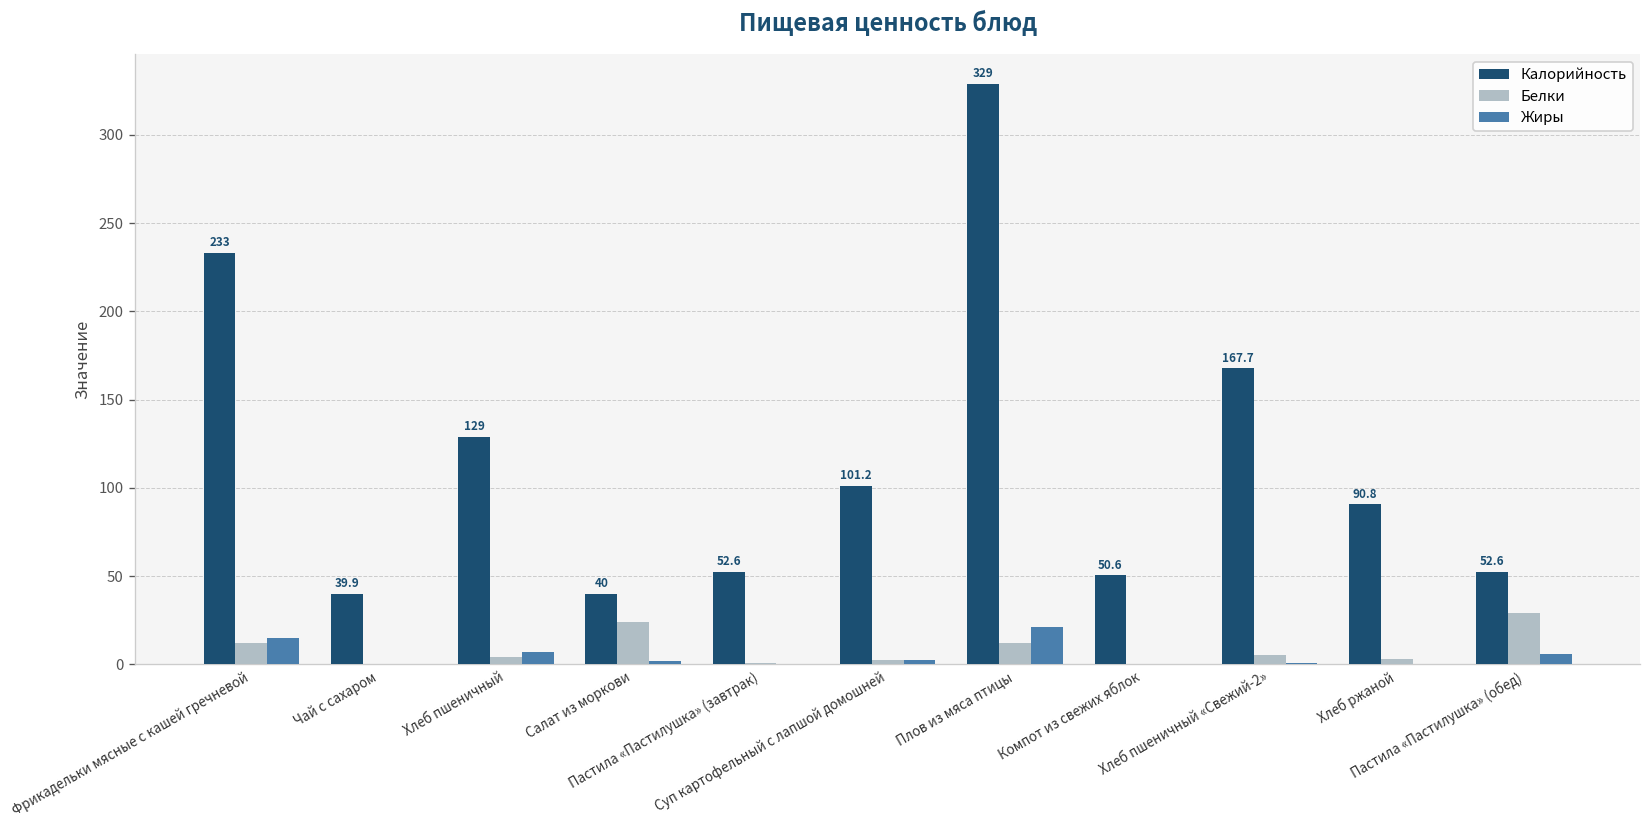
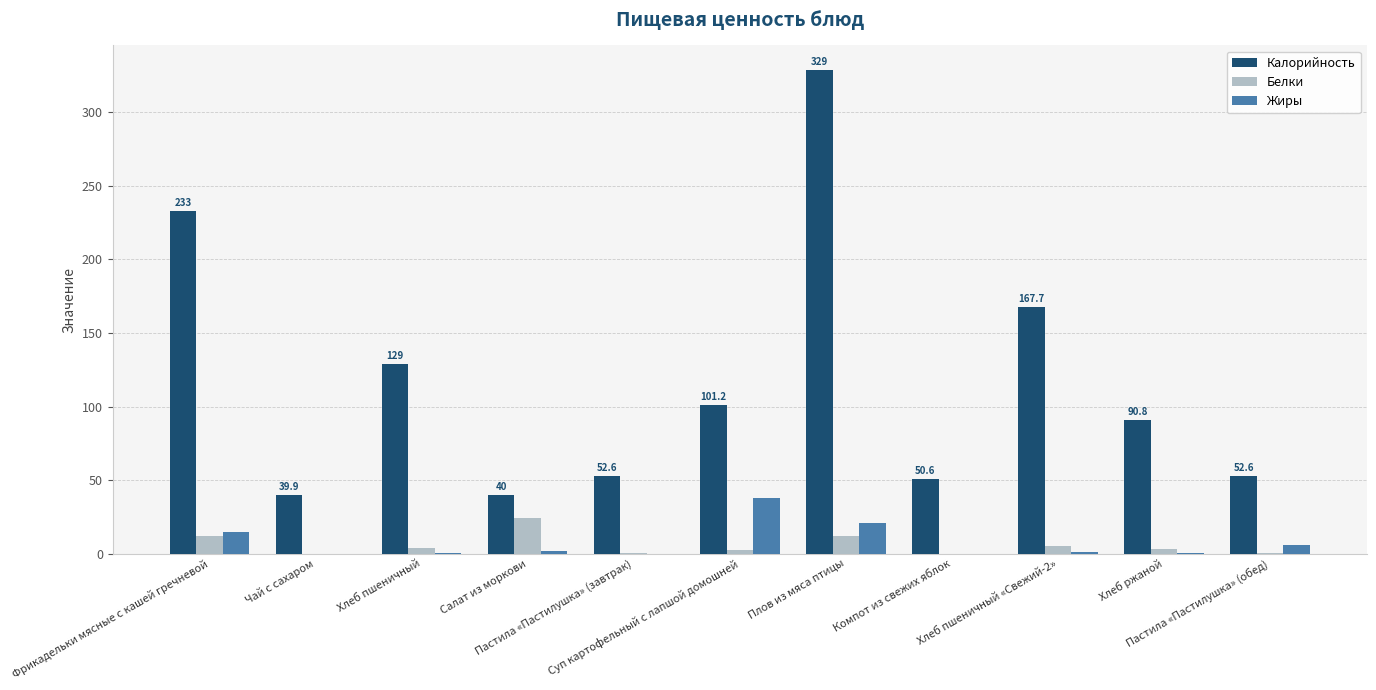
Жиры, Хлеб пшеничный: 7 -> 1
Жиры, Суп картофельный с лапшой домошней: 3 -> 38
Белки, Пастила «Пастилушка» (обед): 29 -> 1
